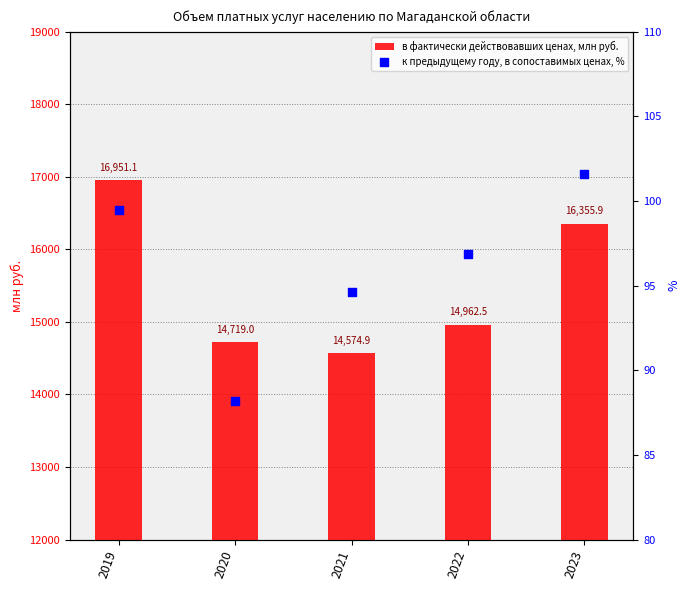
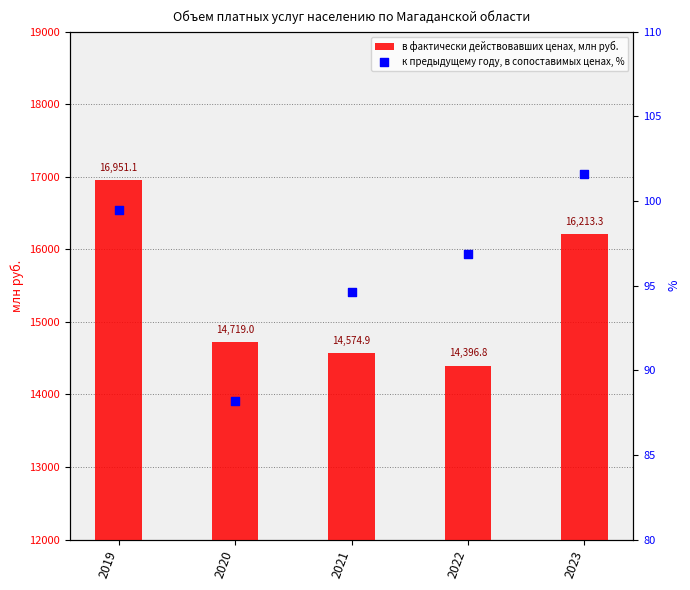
в фактически действовавших ценах, млн руб., 2022: 14,962.5 -> 14,396.8
в фактически действовавших ценах, млн руб., 2023: 16,355.9 -> 16,213.3
